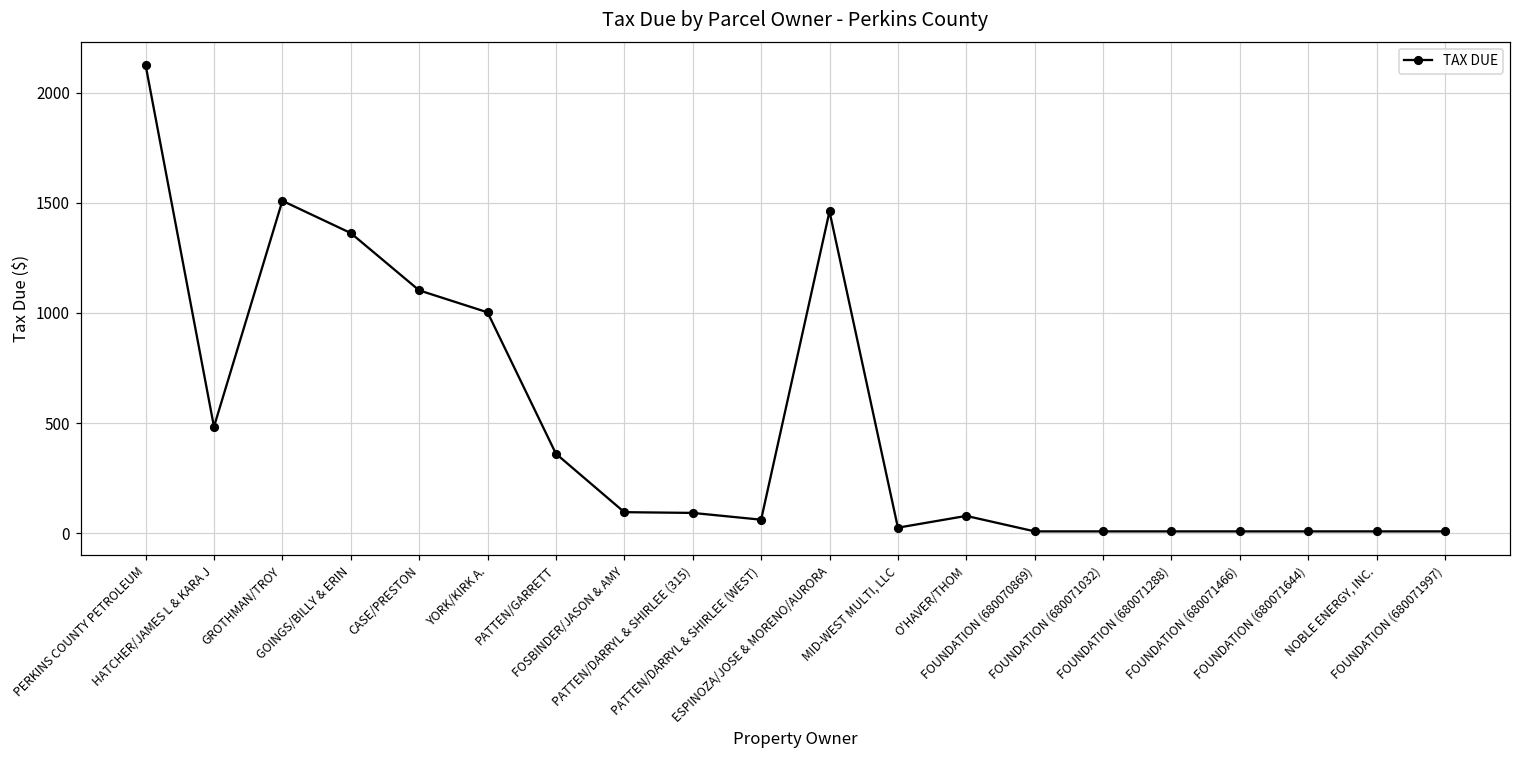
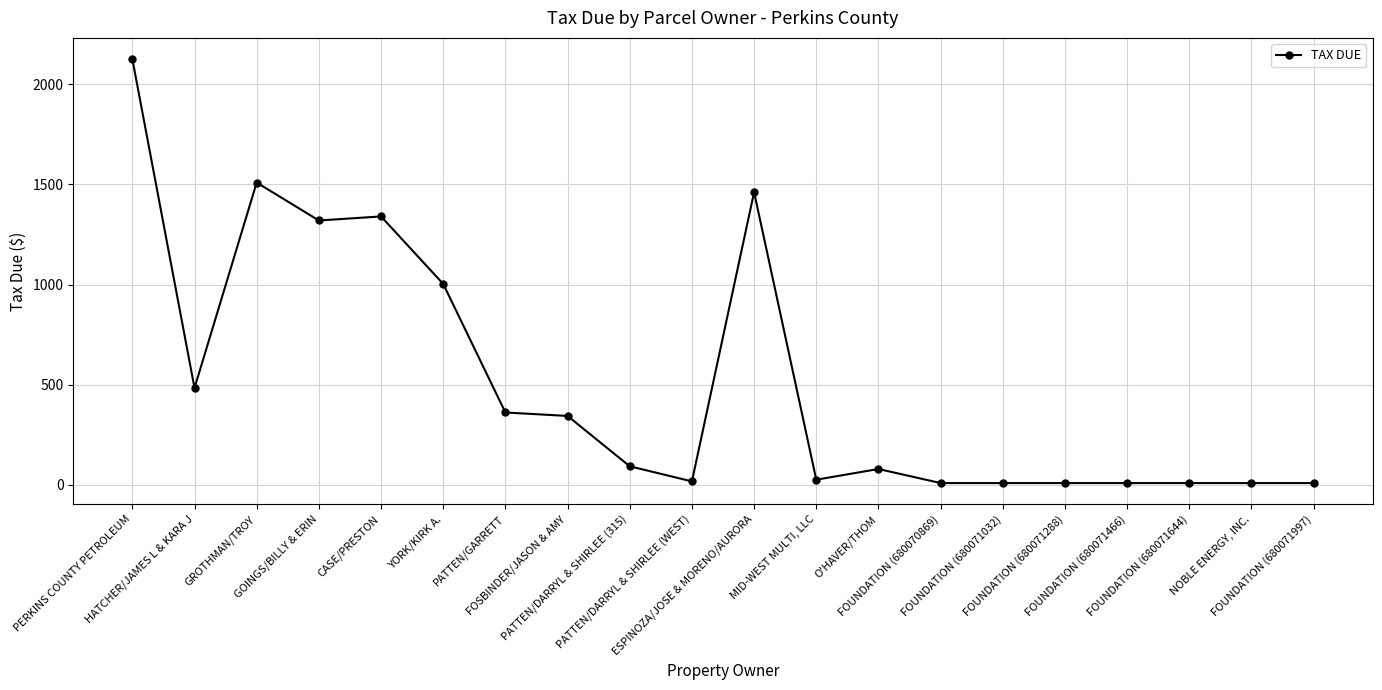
GOINGS/BILLY & ERIN: 1360 -> 1320
CASE/PRESTON: 1100 -> 1340
FOSBINDER/JASON & AMY: 100 -> 340
PATTEN/DARRYL & SHIRLEE (WEST): 60 -> 20
